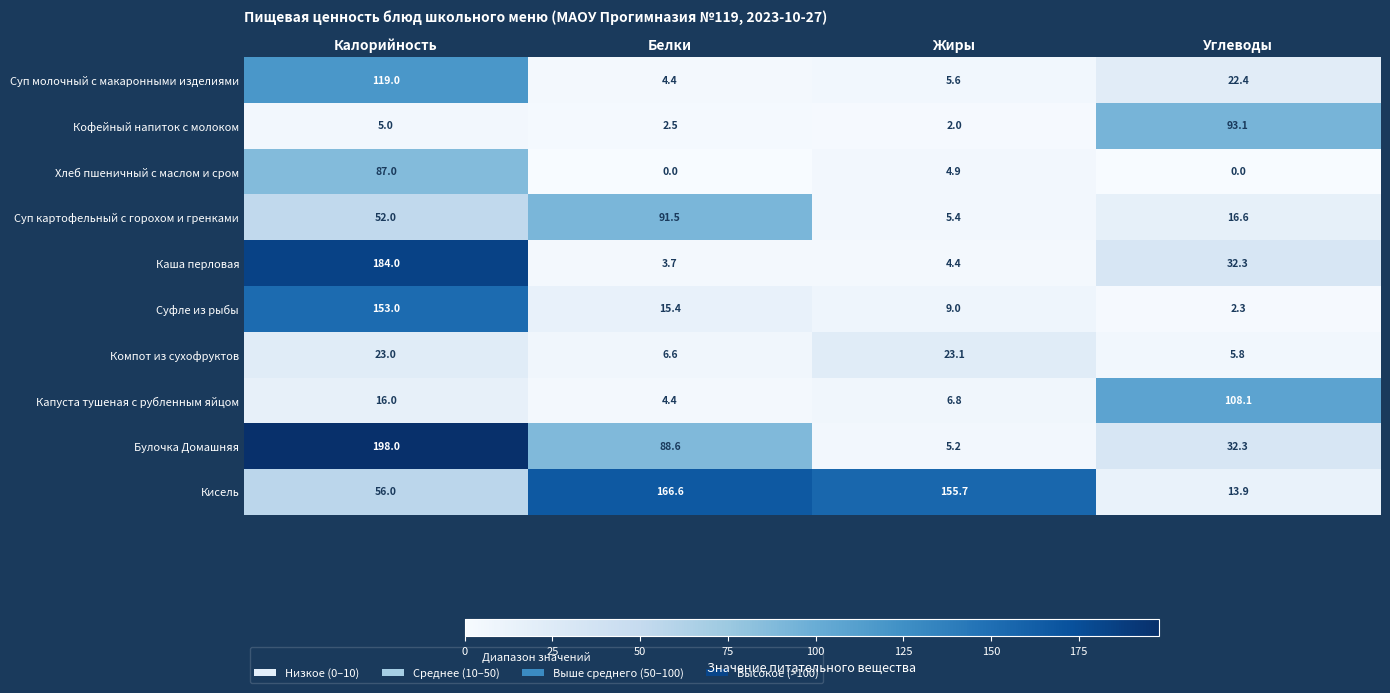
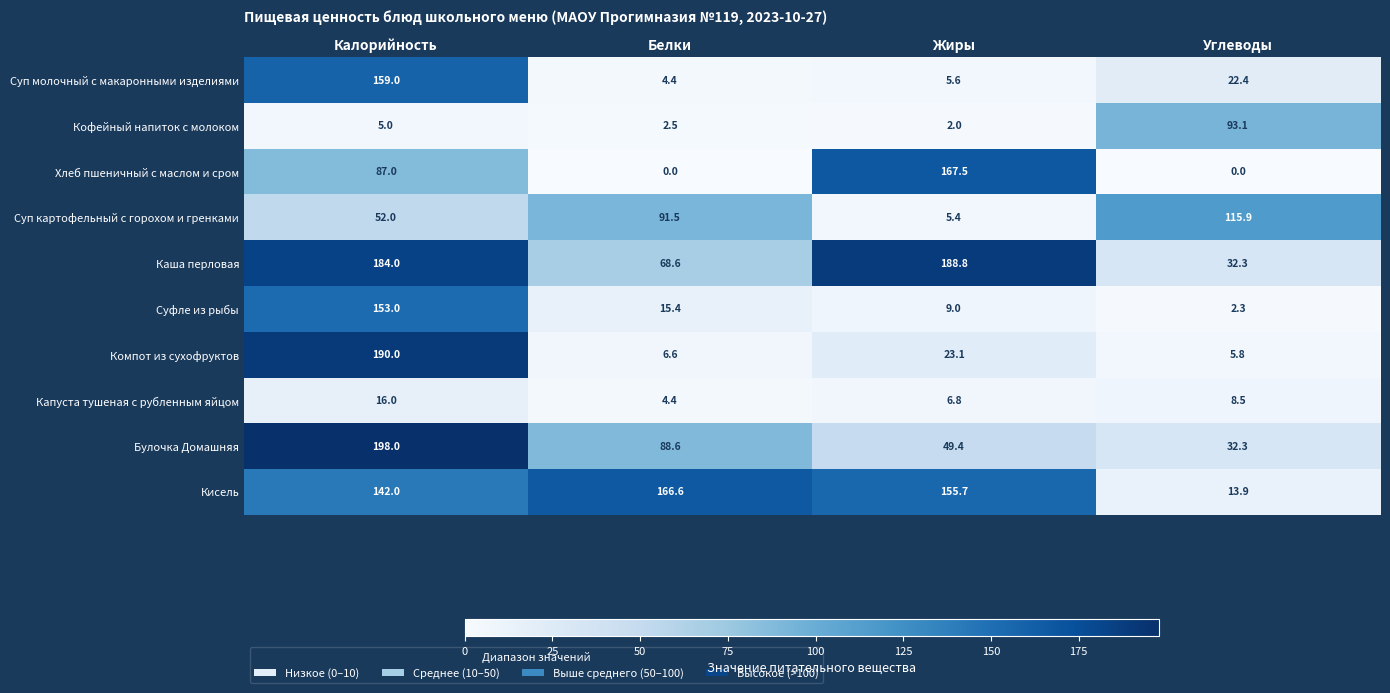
Суп молочный с макаронными изделиями, Калорийность: 119.0 -> 159.0
Хлеб пшеничный с маслом и сром, Жиры: 4.9 -> 167.5
Суп картофельный с горохом и гренками, Углеводы: 16.6 -> 115.9
Каша перловая, Белки: 3.7 -> 68.6
Каша перловая, Жиры: 4.4 -> 188.8
Компот из сухофруктов, Калорийность: 23.0 -> 190.0
Капуста тушеная с рубленным яйцом, Углеводы: 108.1 -> 8.5
Булочка Домашняя, Жиры: 5.2 -> 49.4
Кисель, Калорийность: 56.0 -> 142.0
